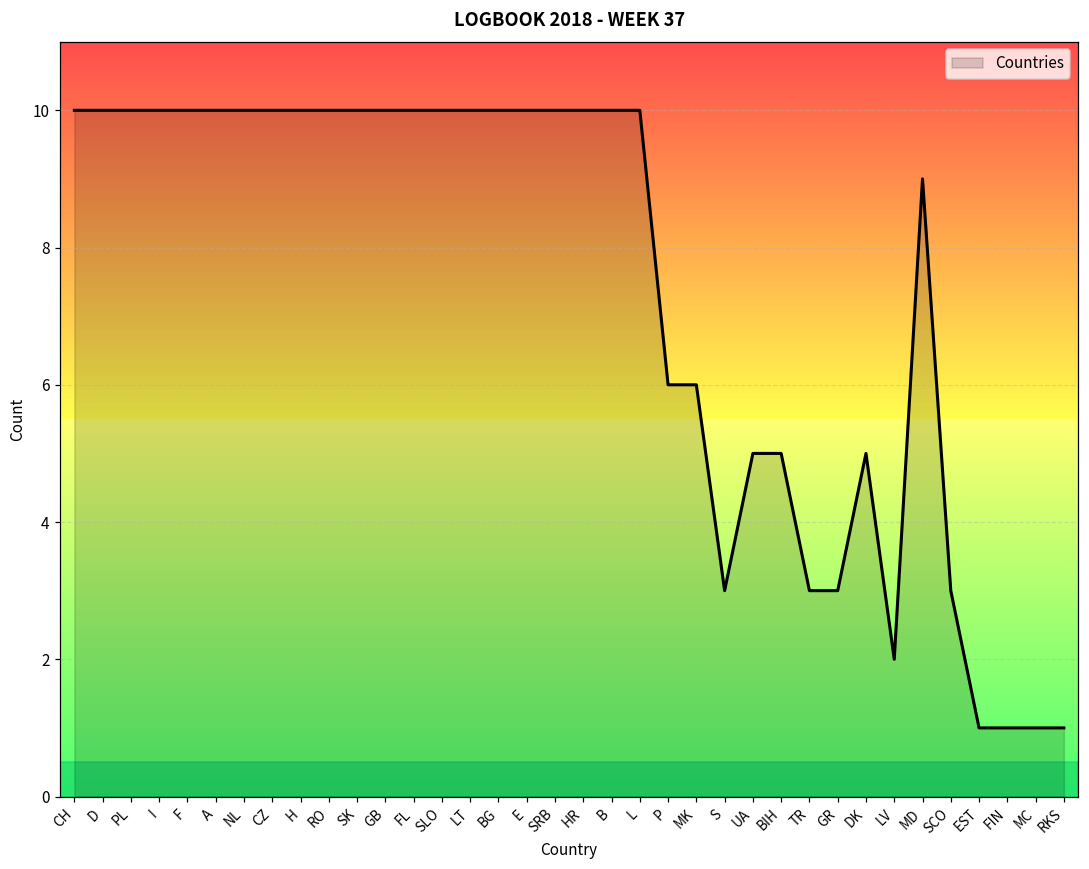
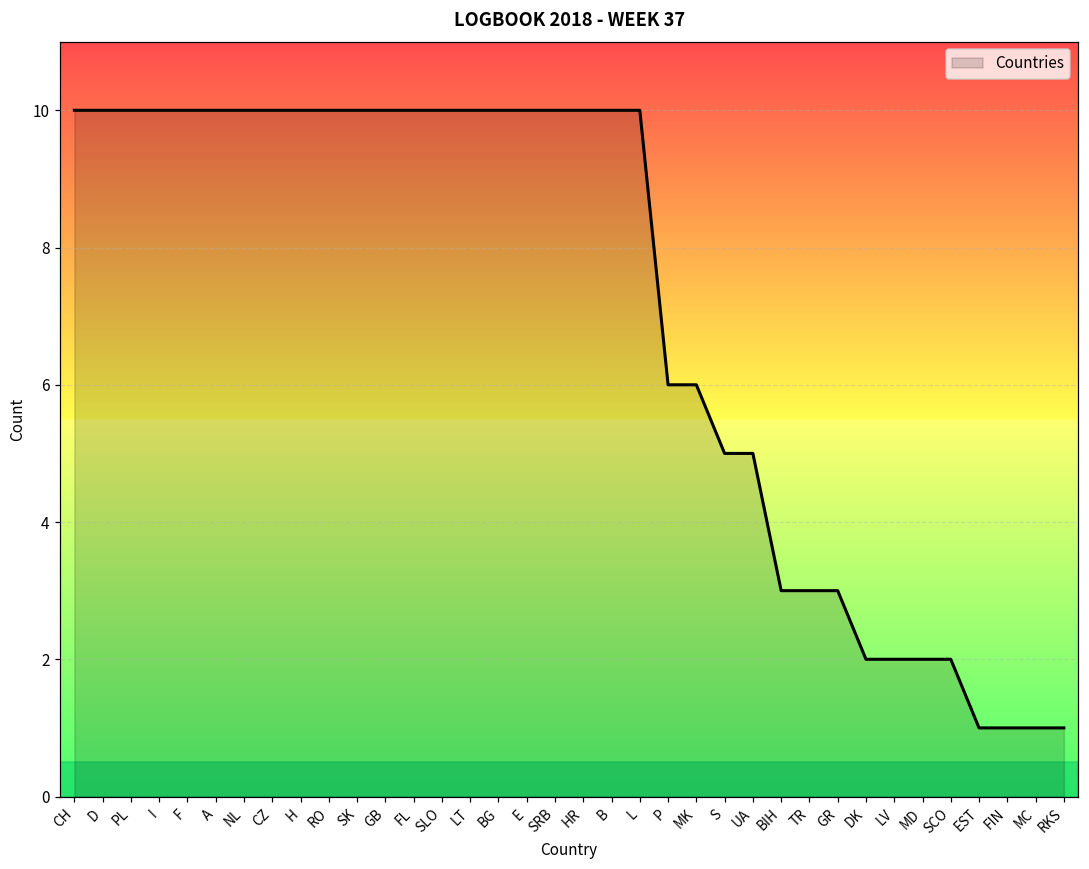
S: 3 -> 5
BIH: 5 -> 3
DK: 5 -> 2
MD: 9 -> 2
SCO: 3 -> 2
